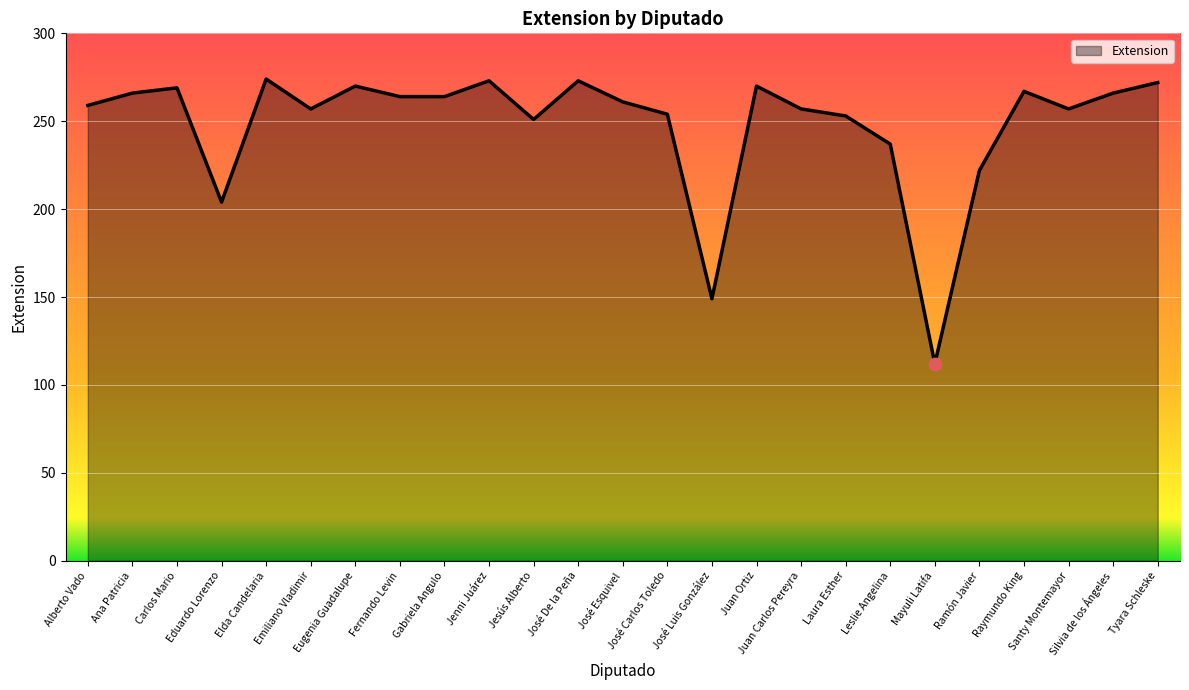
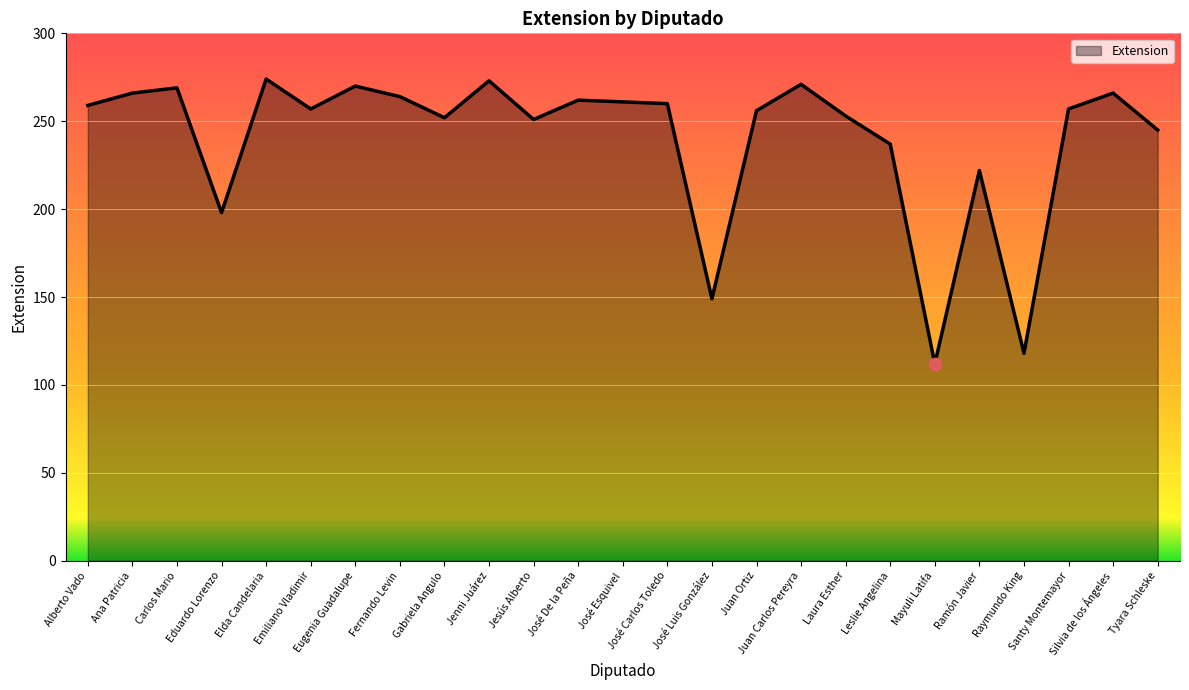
Extension, Eduardo Lorenzo: 204 -> 198
Extension, Gabriela Angulo: 264 -> 252
Extension, José De la Peña: 273 -> 262
Extension, José Carlos Toledo: 254 -> 260
Extension, Juan Ortiz: 270 -> 256
Extension, Juan Carlos Pereyra: 257 -> 271
Extension, Raymundo King: 267 -> 118
Extension, Tyara Schleske: 272 -> 245
